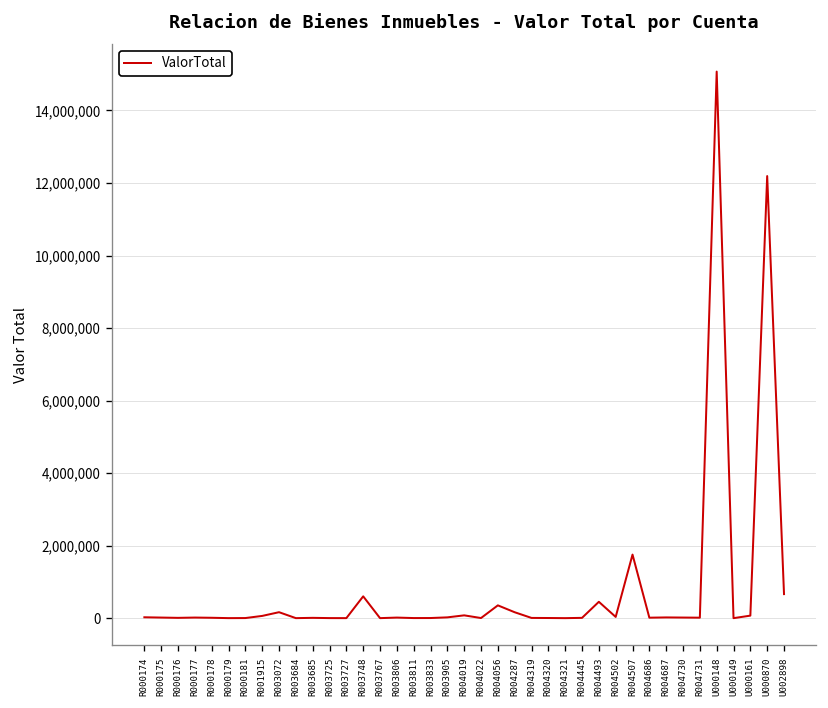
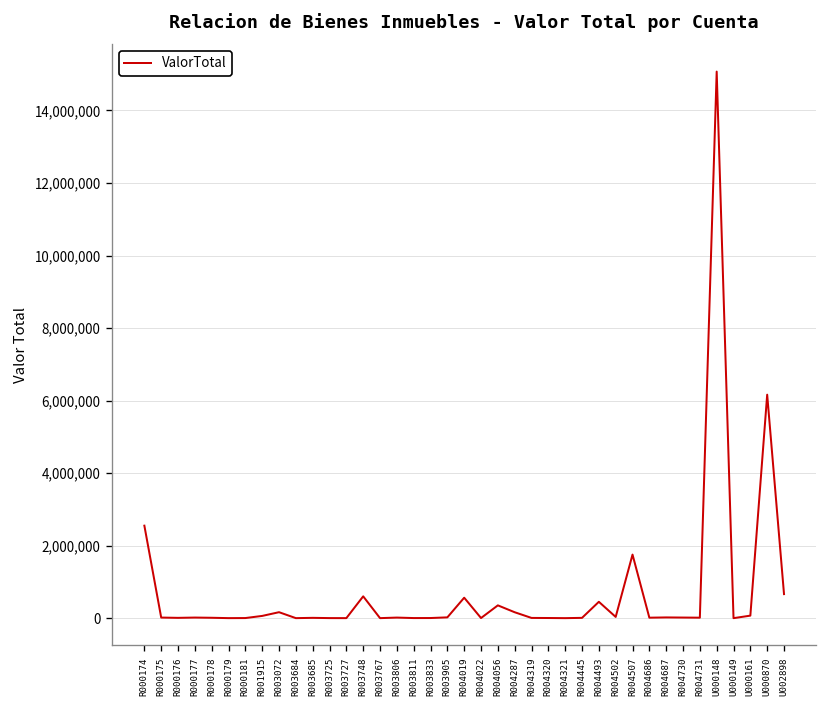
R000174: 0 -> 2,600,000
R004019: 100,000 -> 600,000
U000870: 12,200,000 -> 6,200,000
